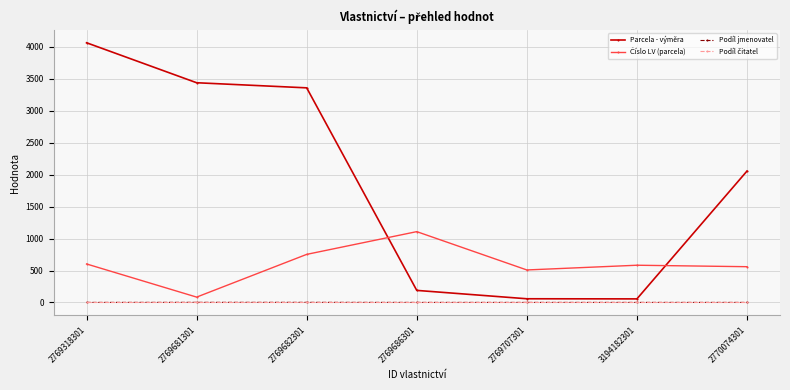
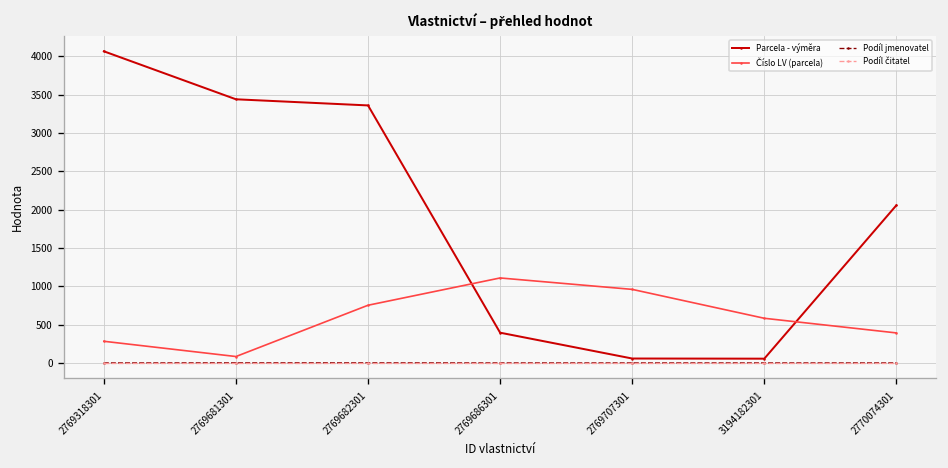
Číslo LV (parcela), 2769318301: 600 -> 300
Parcela - výměra, 2769686301: 200 -> 400
Číslo LV (parcela), 2769707301: 500 -> 1000
Číslo LV (parcela), 2770074301: 600 -> 400
